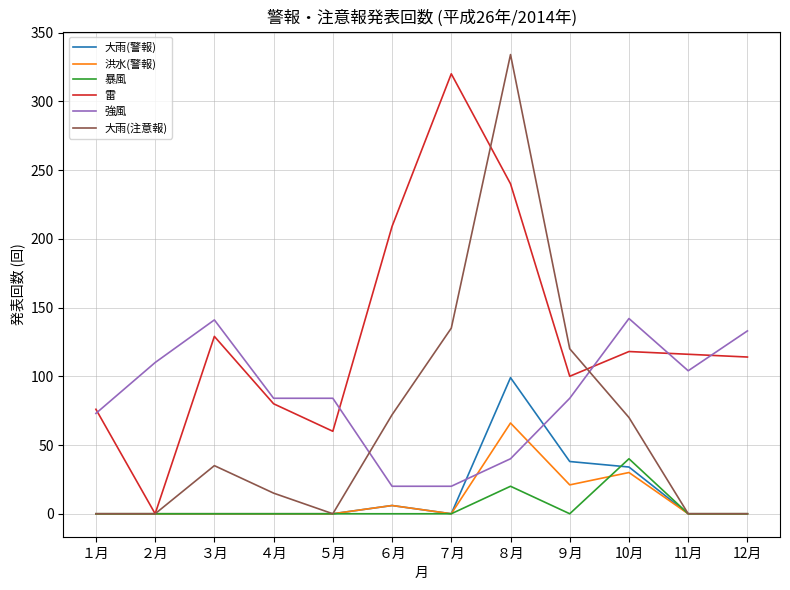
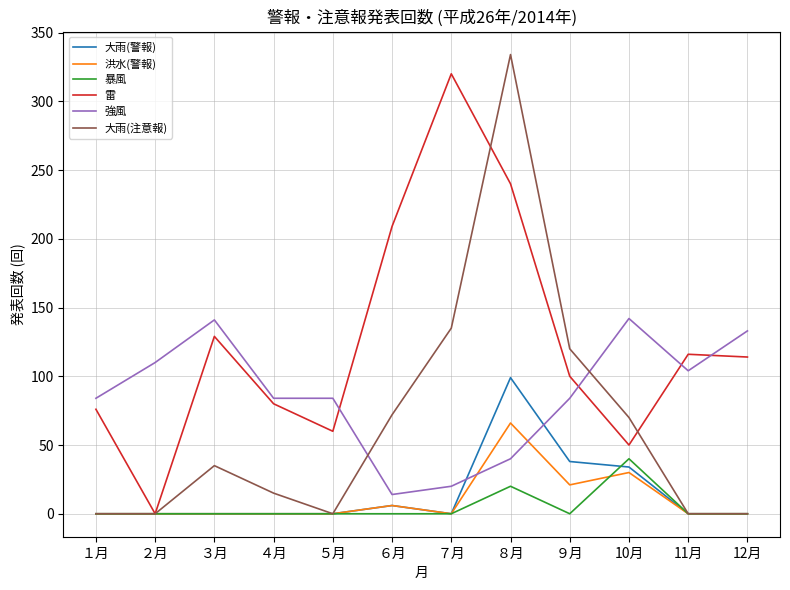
強風, １月: 73 -> 84
強風, ６月: 20 -> 14
雷, 10月: 118 -> 50
